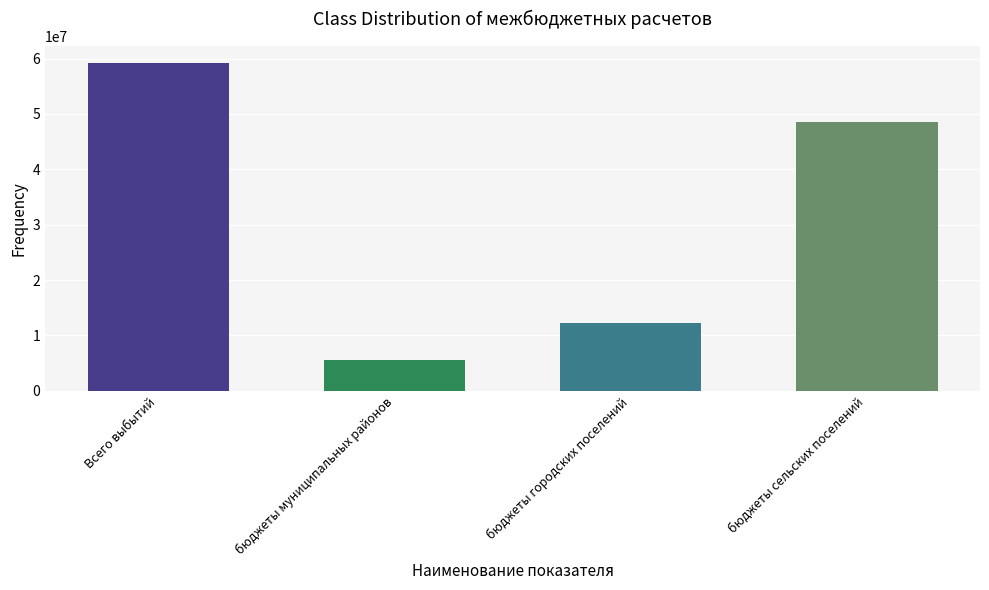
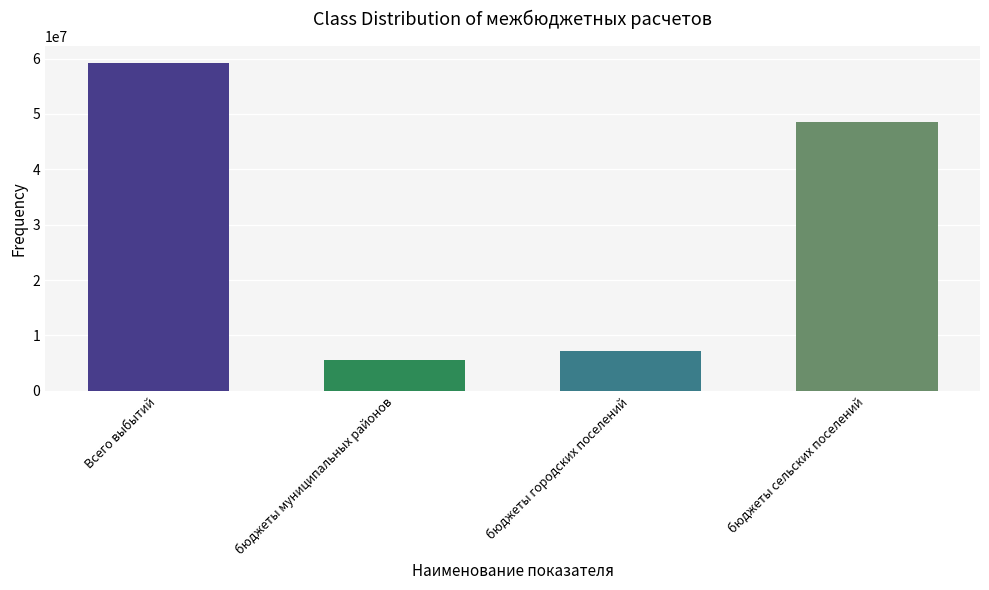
бюджеты городских поселений: 12000000 -> 7000000
